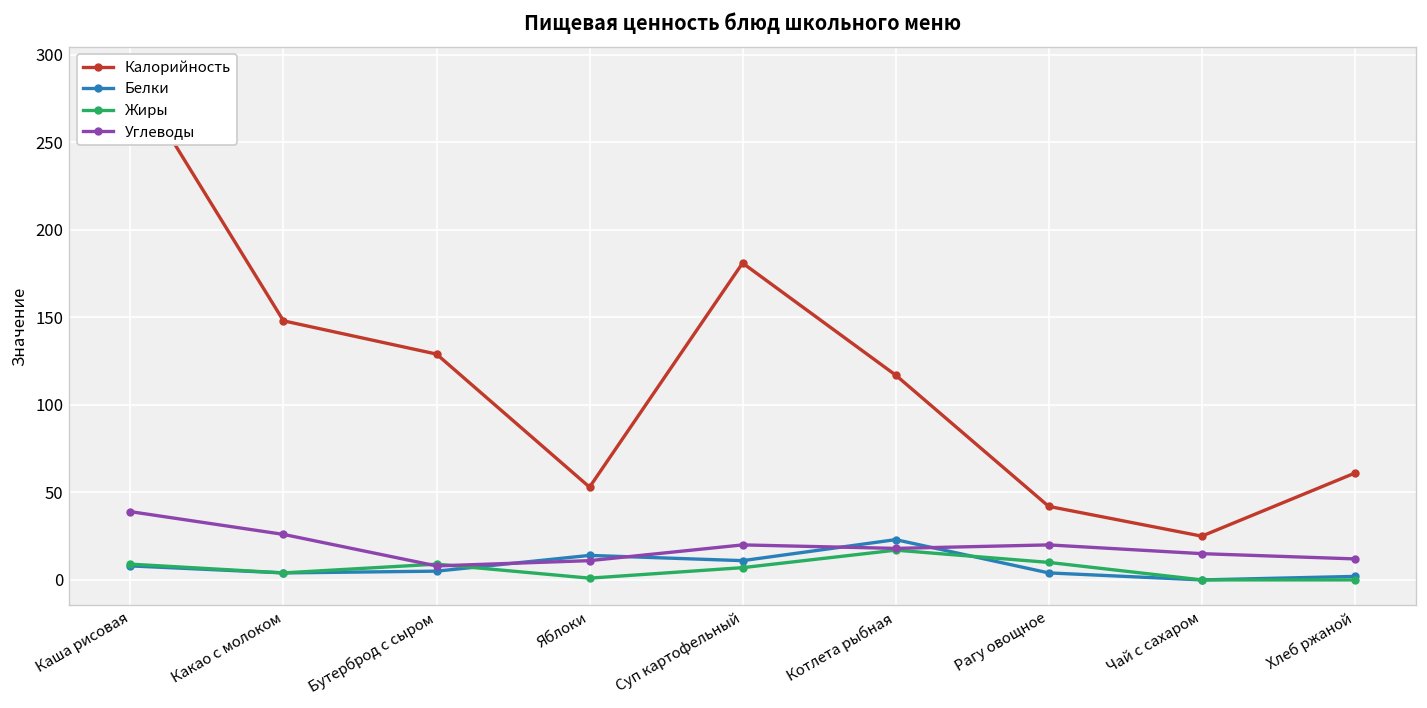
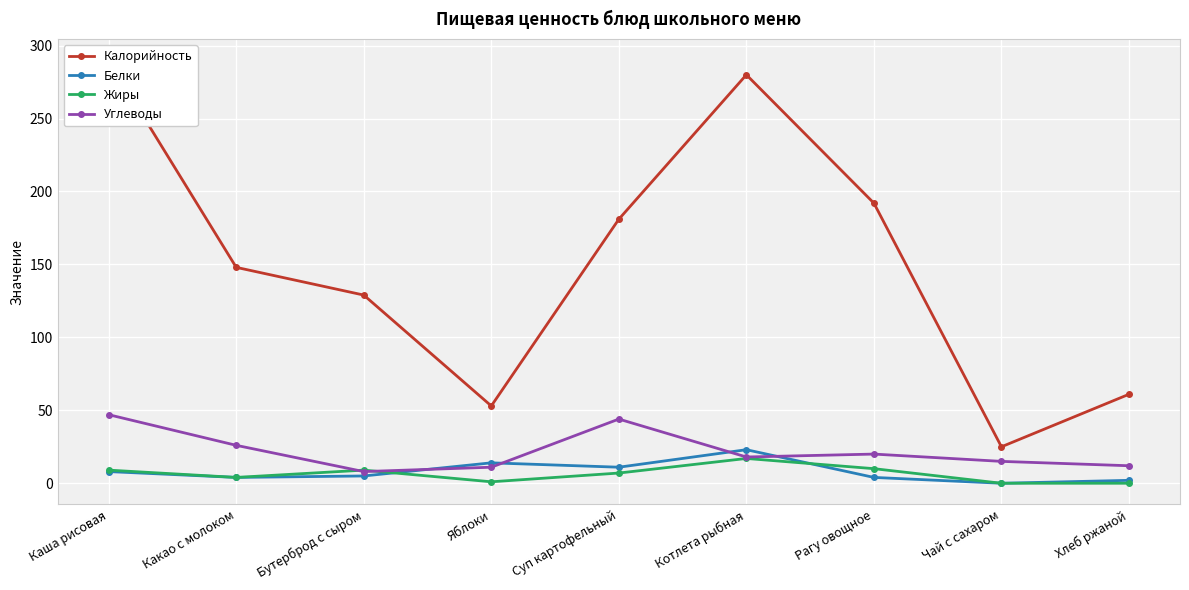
Углеводы, Каша рисовая: 39 -> 47
Углеводы, Суп картофельный: 20 -> 44
Калорийность, Котлета рыбная: 117 -> 280
Калорийность, Рагу овощное: 42 -> 192
